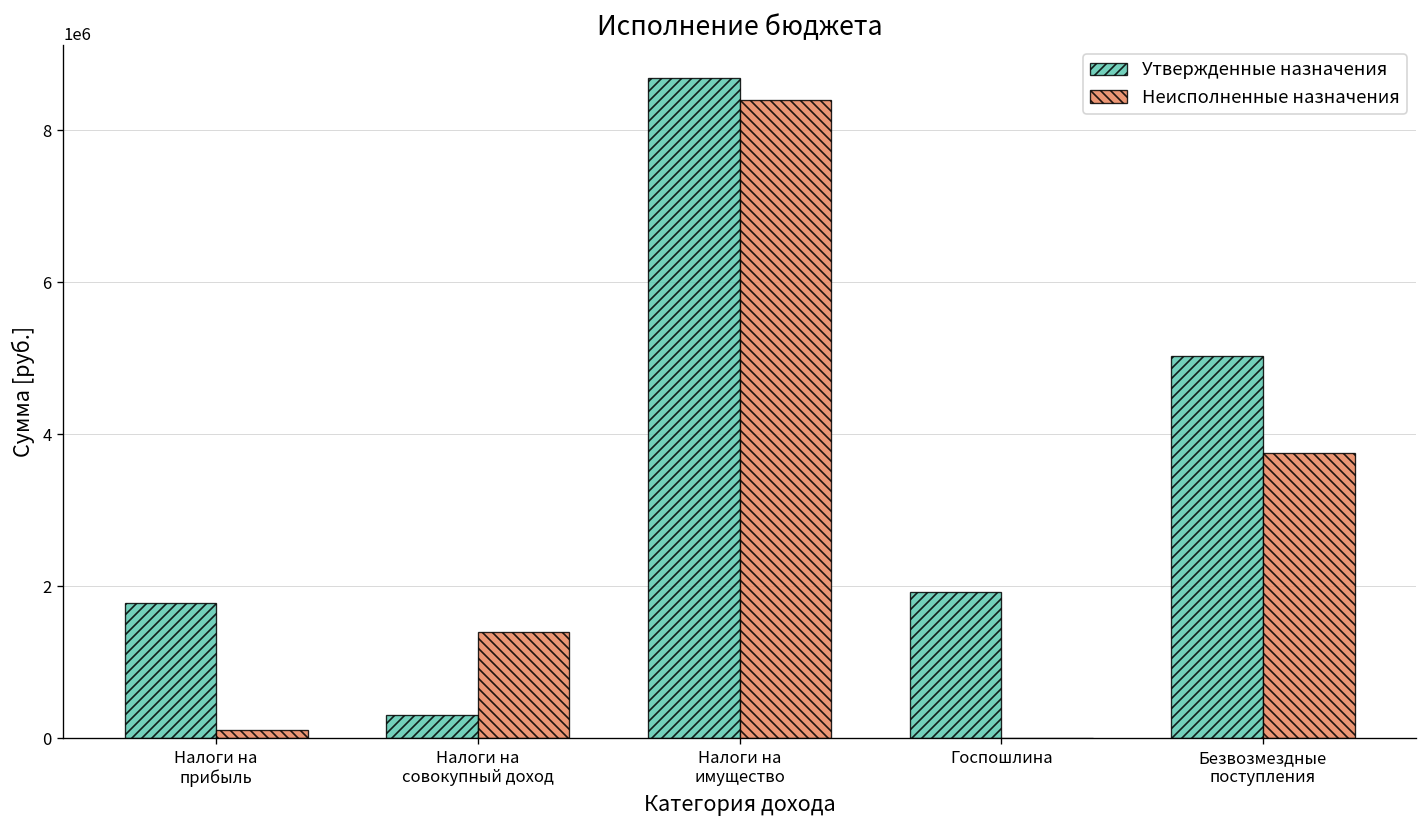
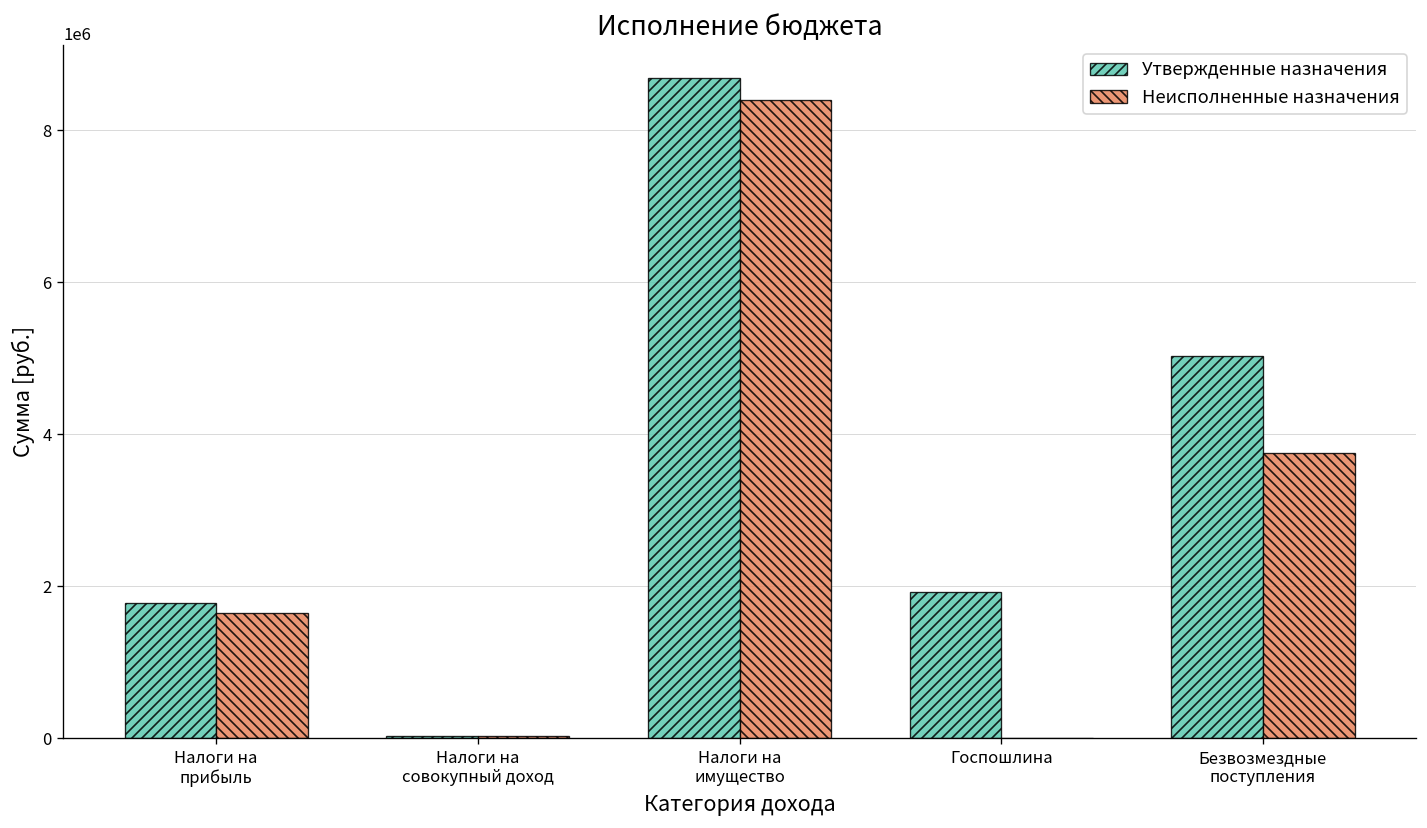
Неисполненные назначения, Налоги на прибыль: 100000 -> 1600000
Утвержденные назначения, Налоги на совокупный доход: 300000 -> 0
Неисполненные назначения, Налоги на совокупный доход: 1400000 -> 0
